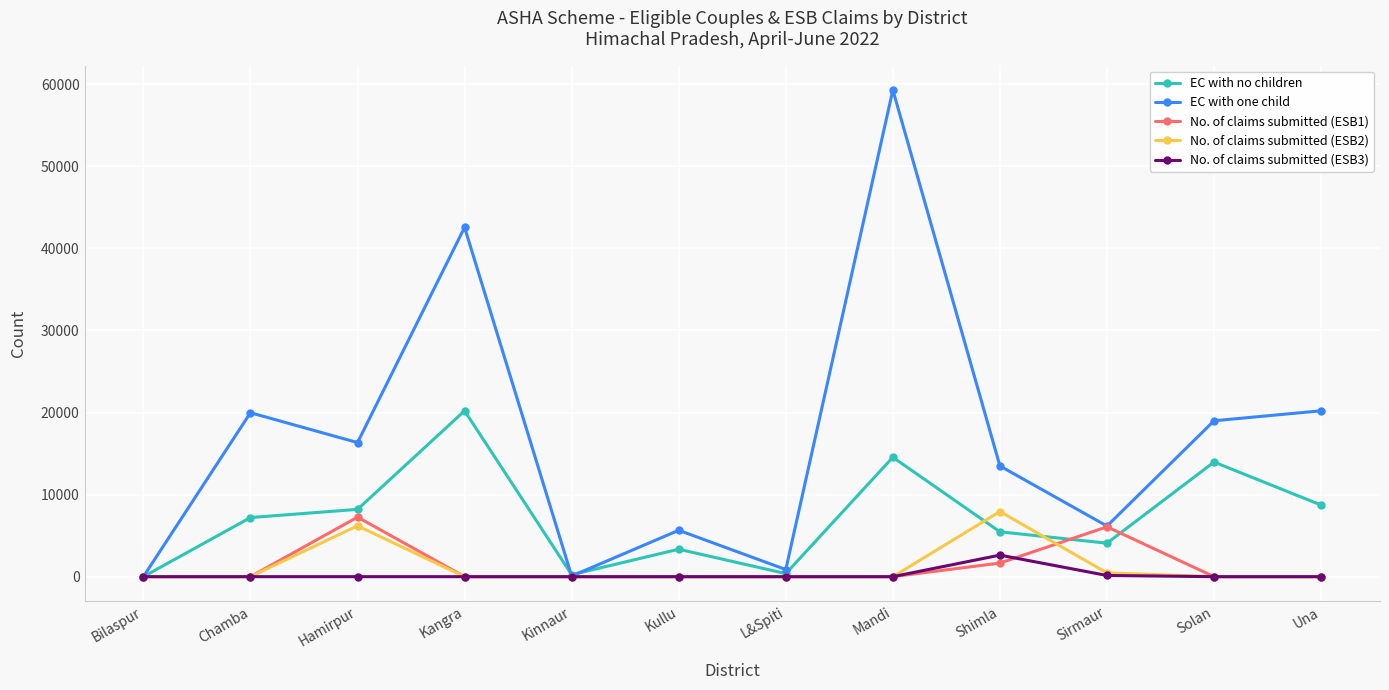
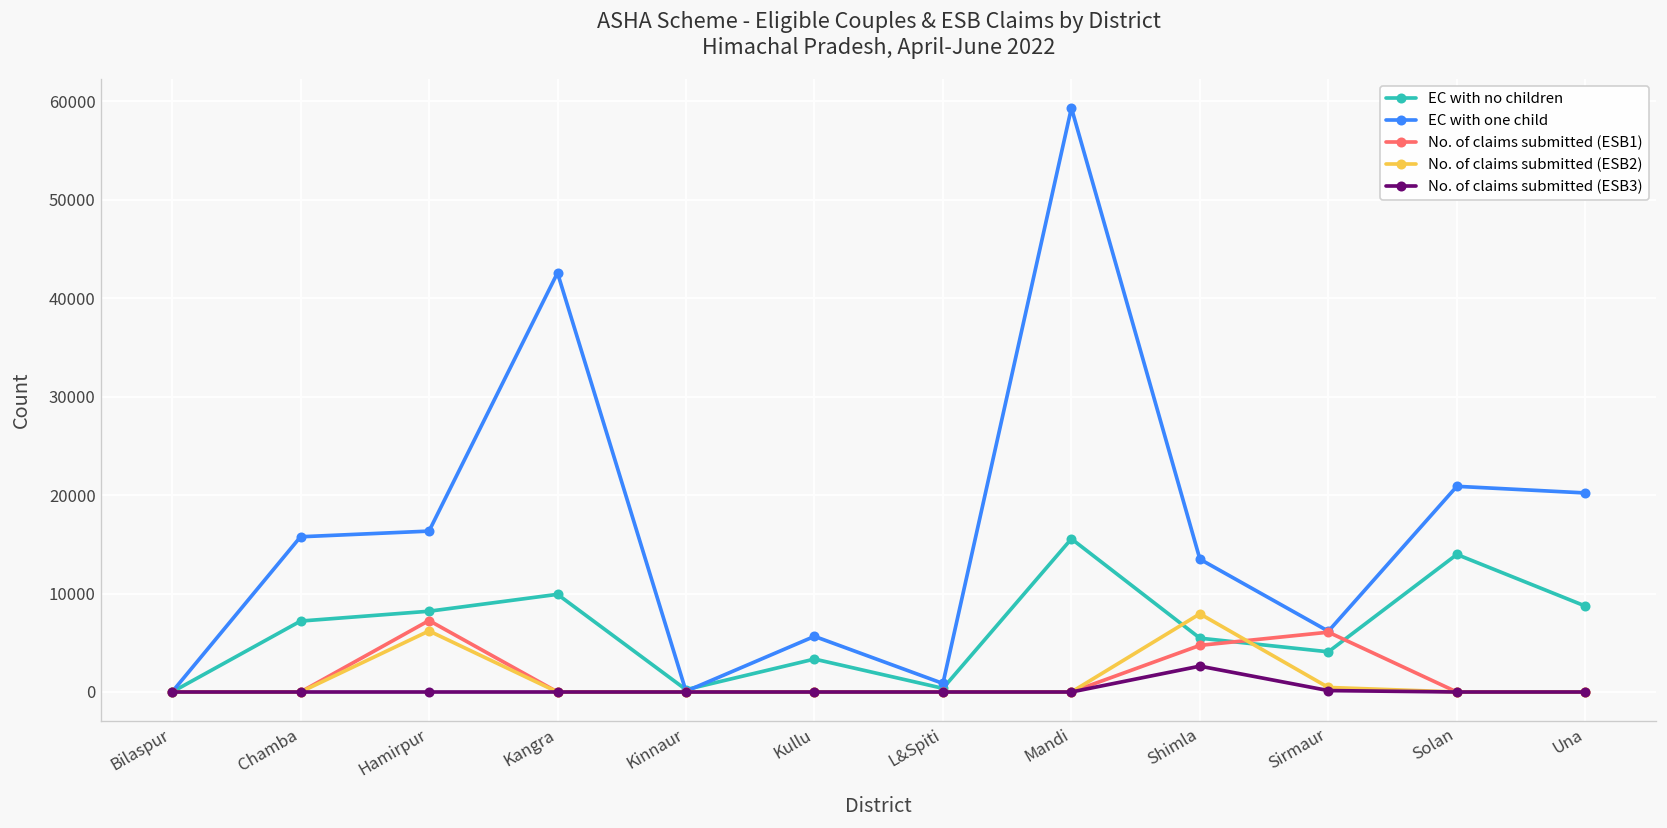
EC with one child, Chamba: 20000 -> 16000
EC with no children, Kangra: 20000 -> 10000
EC with no children, Mandi: 15000 -> 16000
No. of claims submitted (ESB1), Shimla: 2000 -> 5000
EC with one child, Solan: 19000 -> 21000
